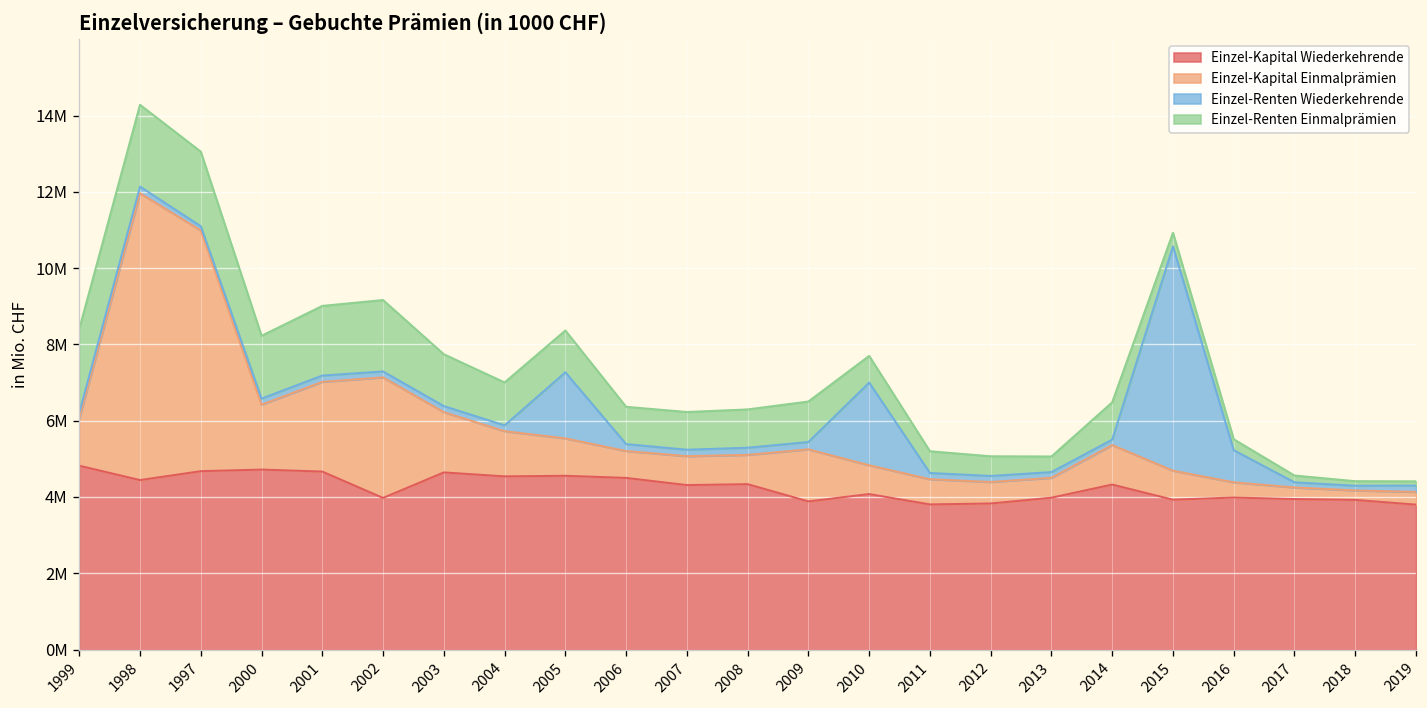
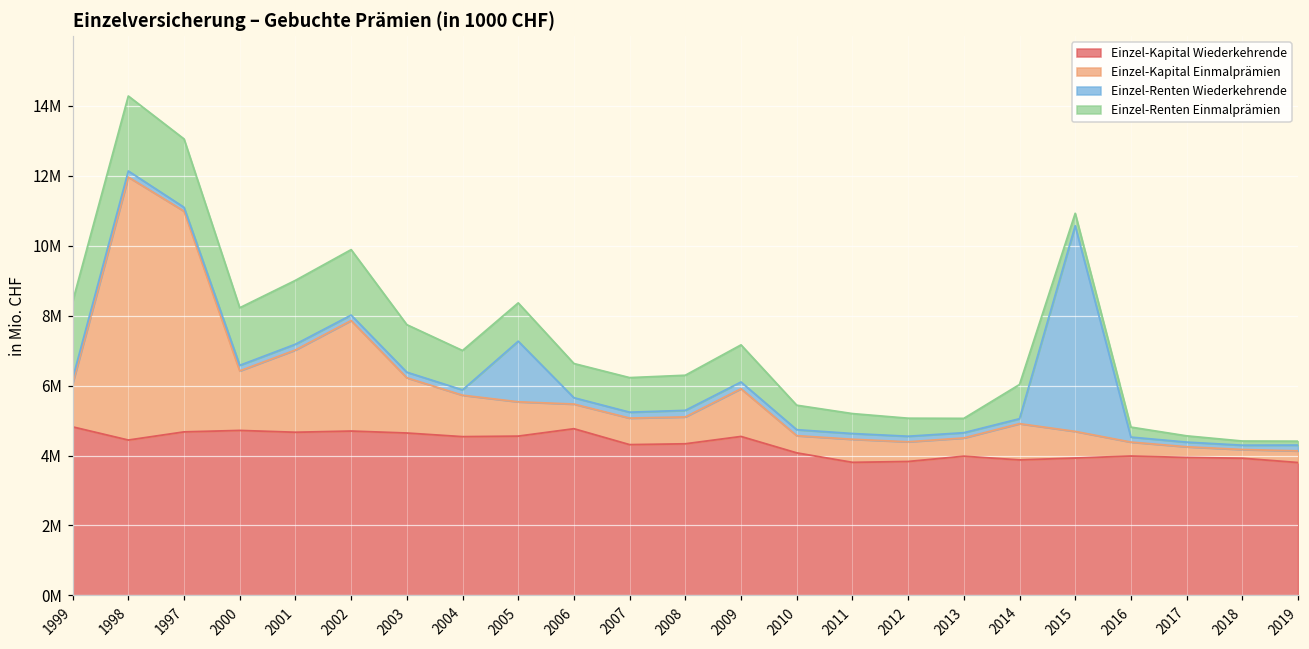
Einzel-Kapital Wiederkehrende, 2002: 4000000 -> 4700000
Einzel-Kapital Wiederkehrende, 2006: 4500000 -> 4800000
Einzel-Kapital Wiederkehrende, 2009: 3900000 -> 4500000
Einzel-Kapital Einmalprämien, 2010: 800000 -> 500000
Einzel-Renten Wiederkehrende, 2010: 2200000 -> 200000
Einzel-Kapital Wiederkehrende, 2014: 4300000 -> 3900000
Einzel-Renten Wiederkehrende, 2016: 800000 -> 100000
